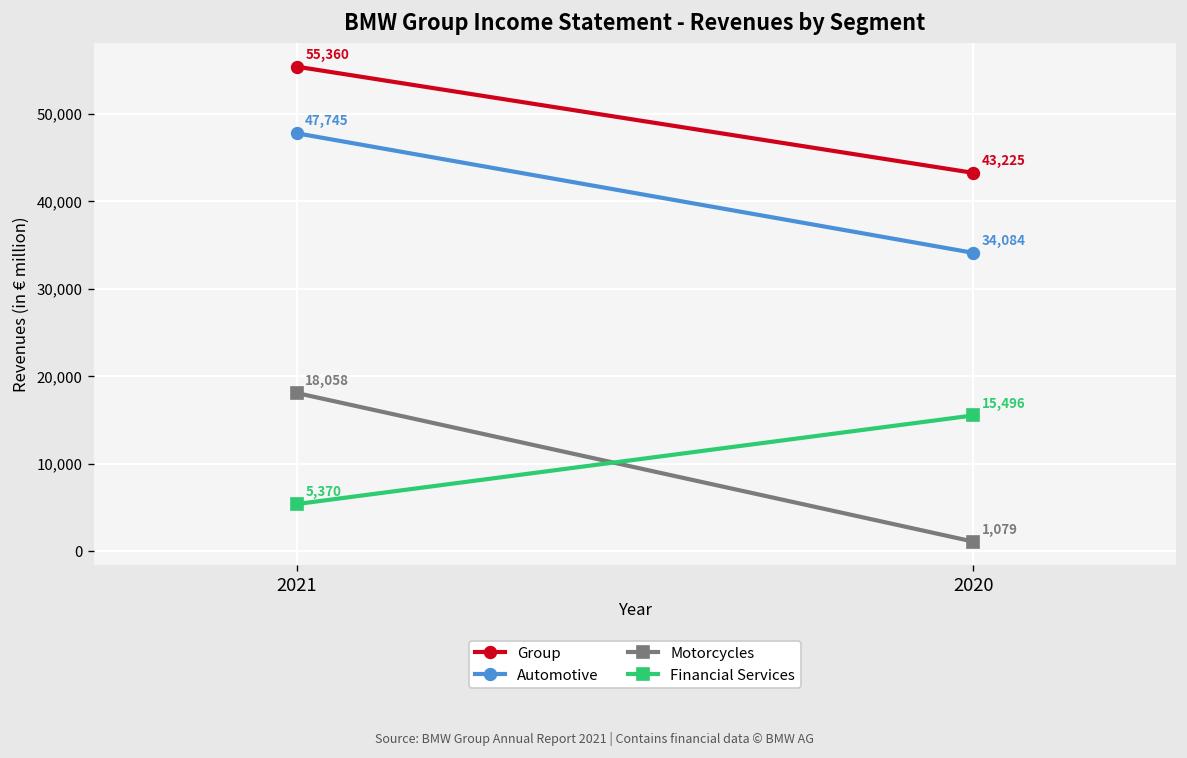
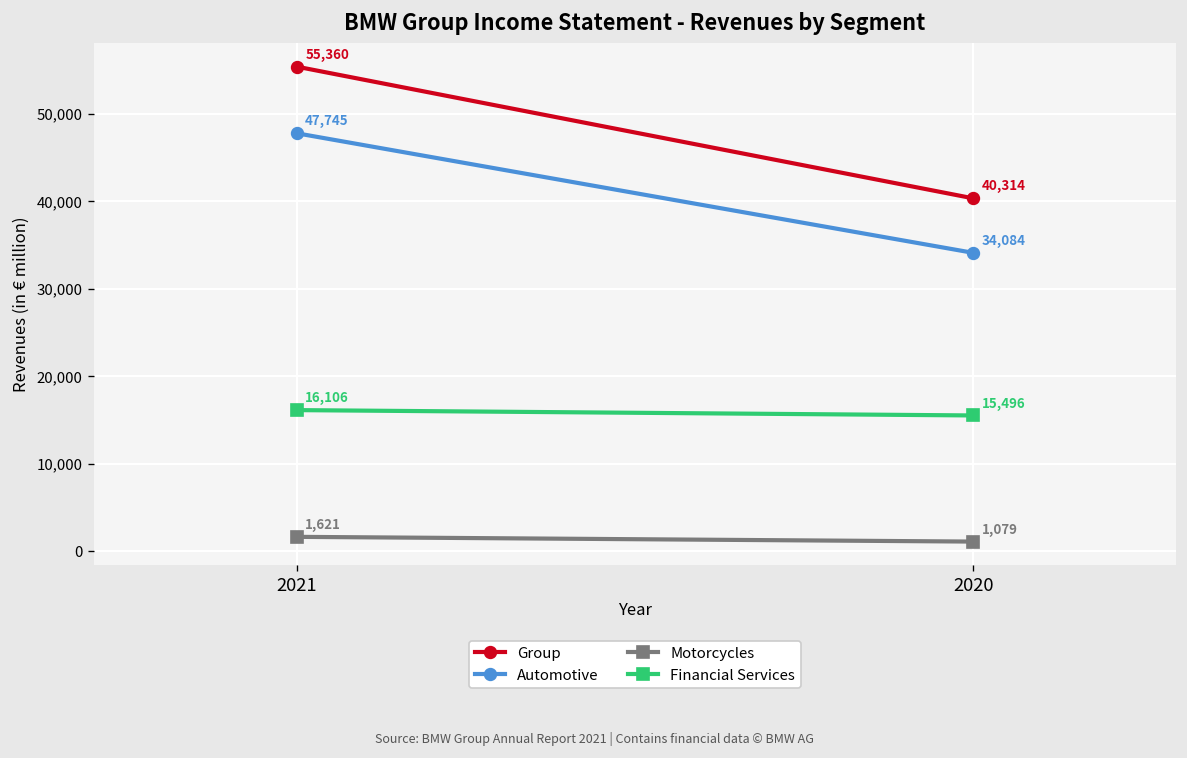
Motorcycles, 2021: 18,058 -> 1,621
Financial Services, 2021: 5,370 -> 16,106
Group, 2020: 43,225 -> 40,314
